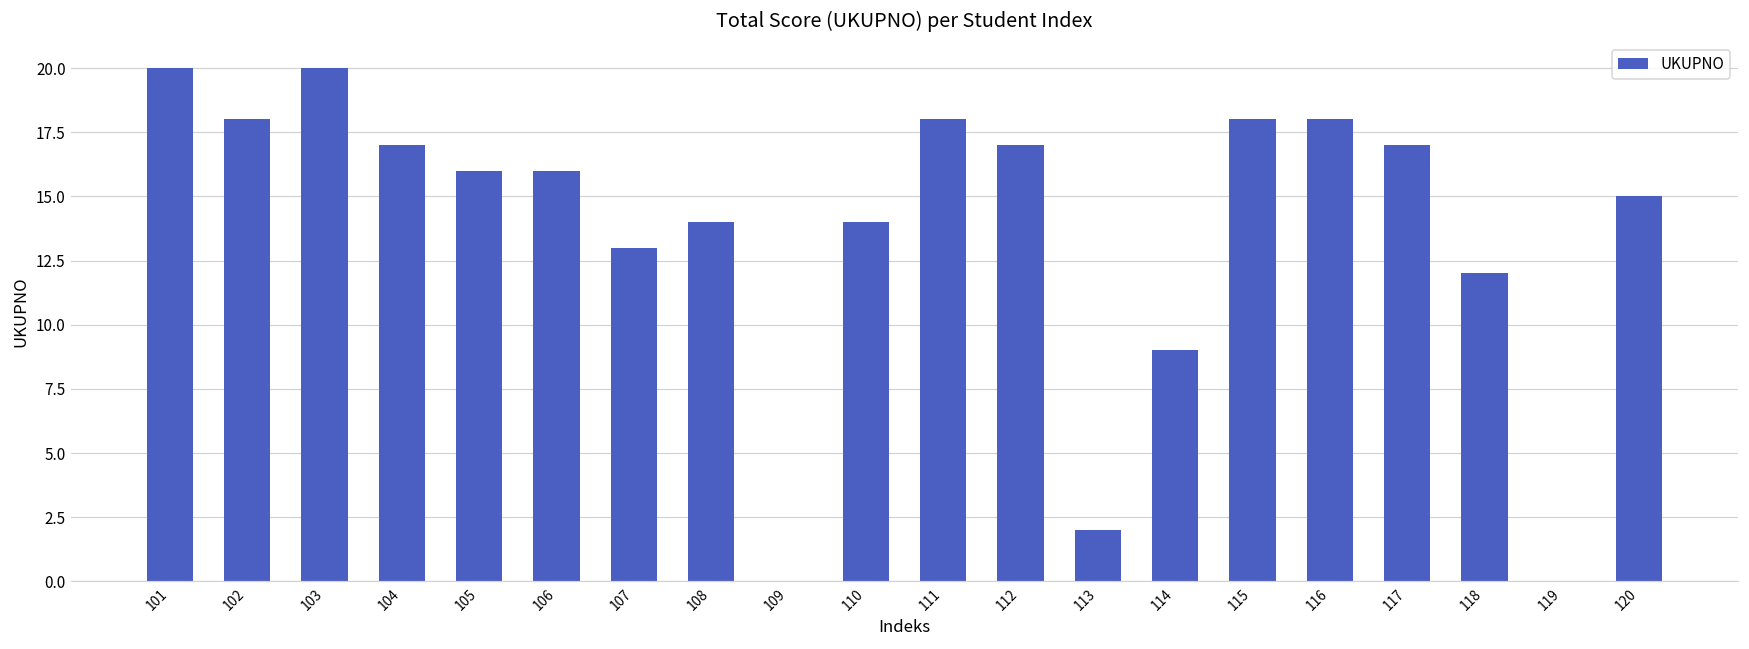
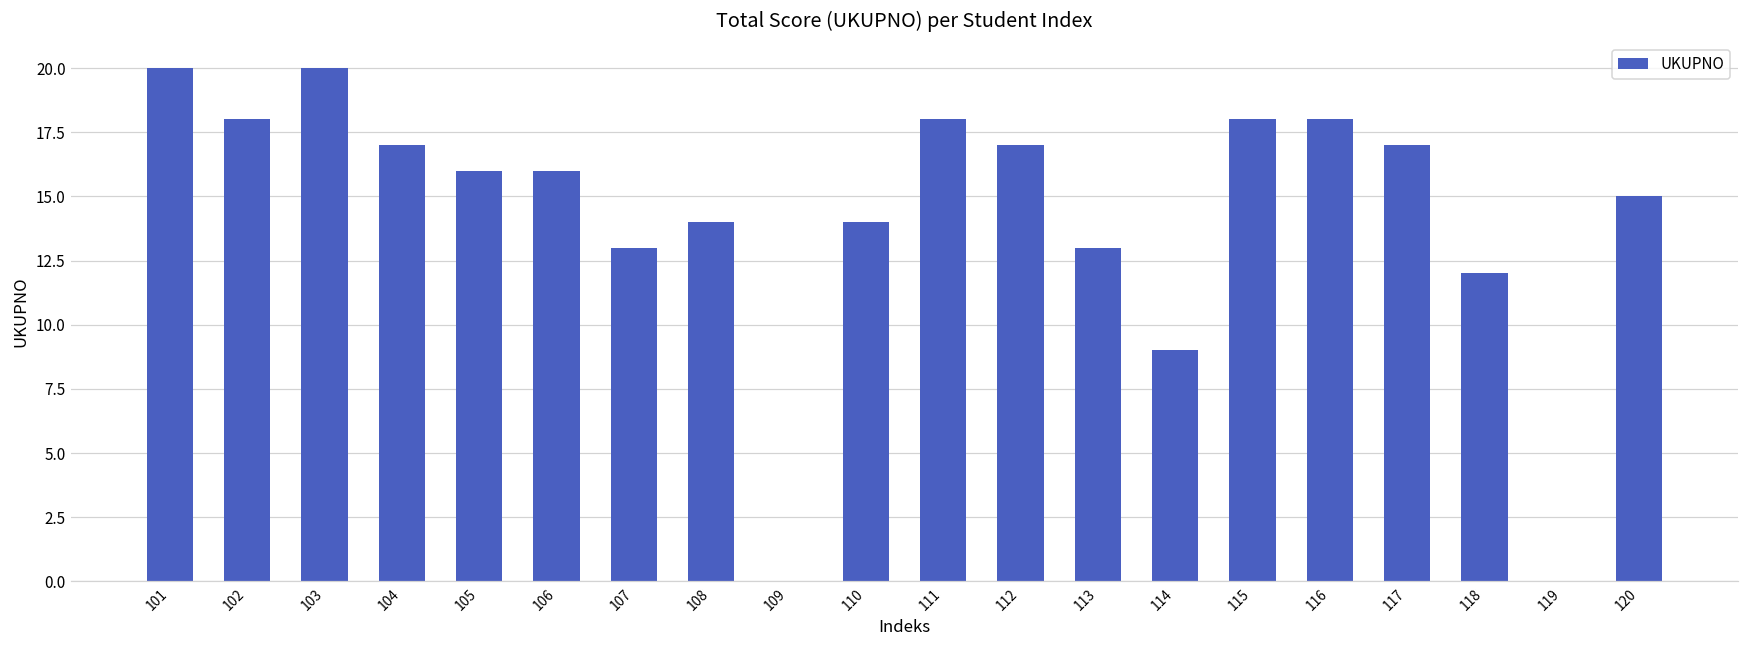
113: 2 -> 13
